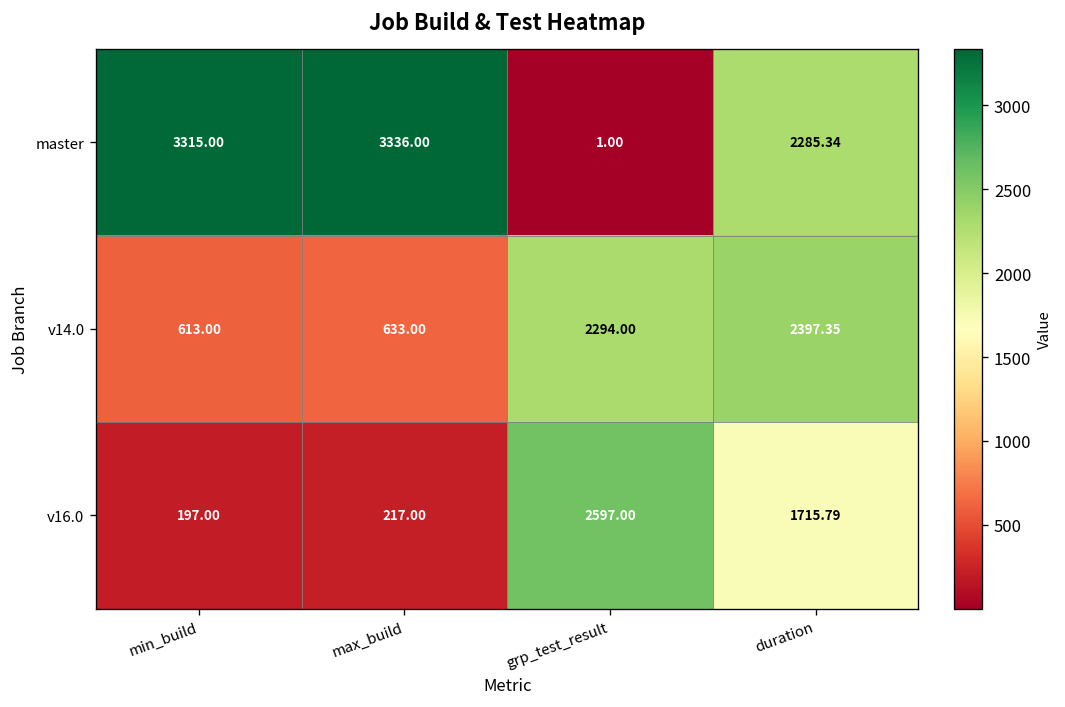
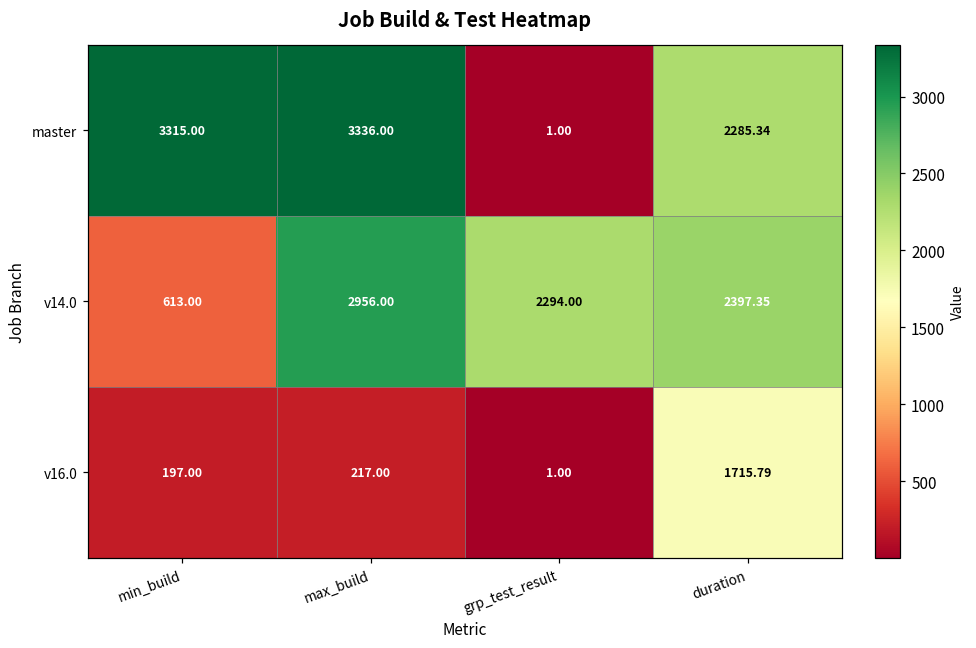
v14.0, max_build: 633.00 -> 2956.00
v16.0, grp_test_result: 2597.00 -> 1.00
